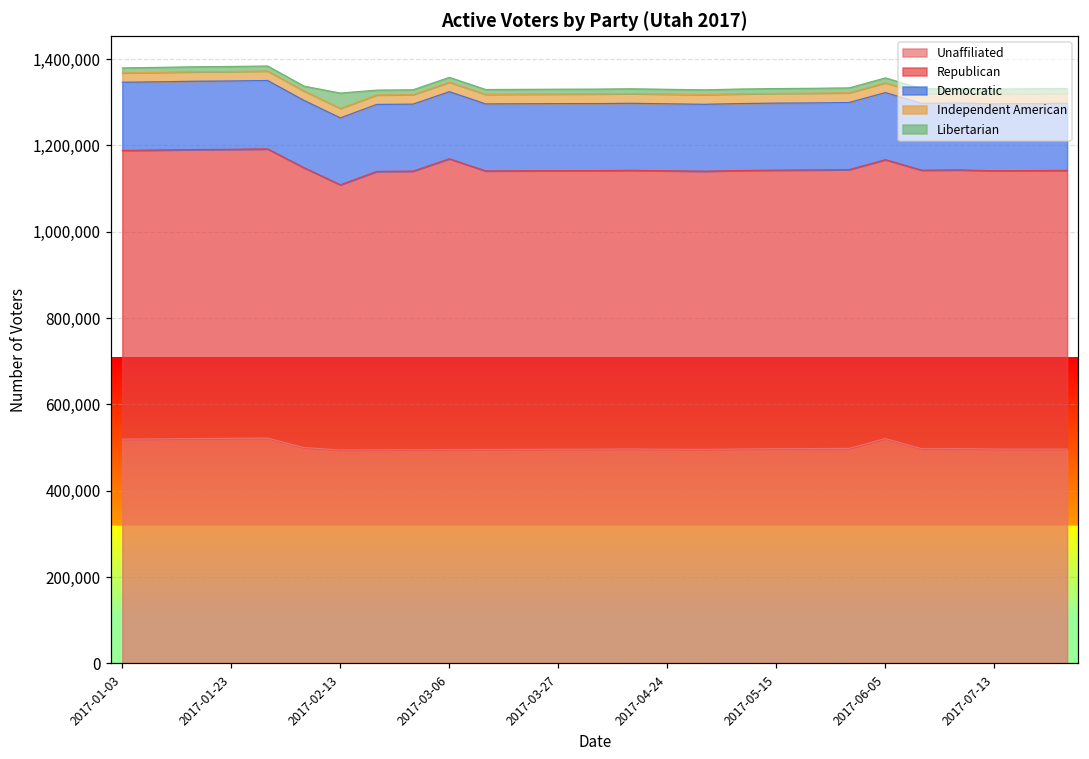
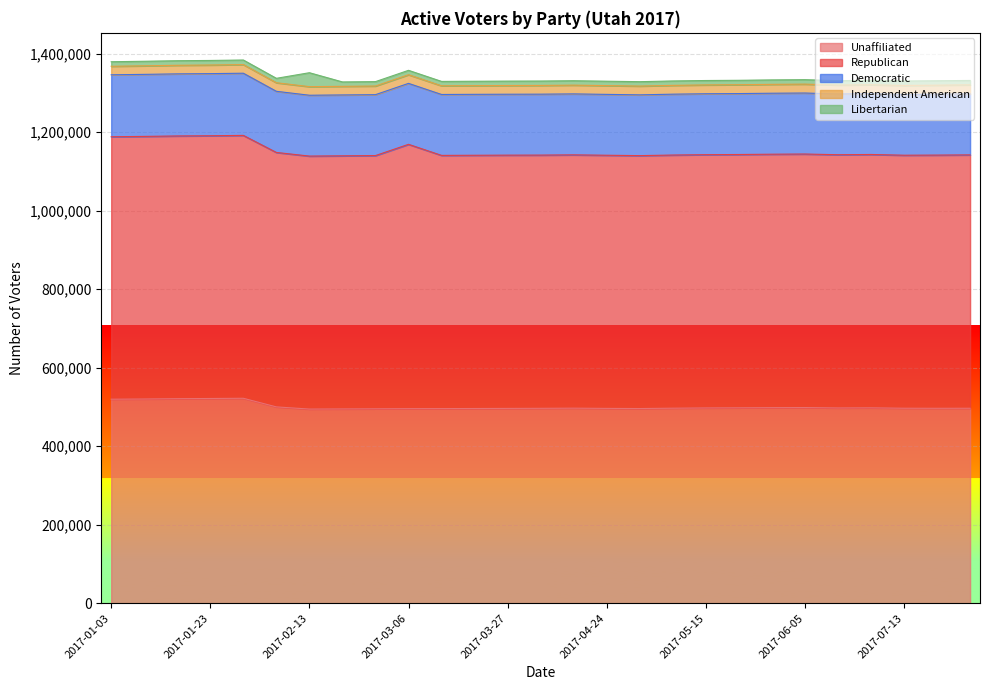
Republican, 2017-02-13: 610,000 -> 640,000
Unaffiliated, 2017-06-05: 520,000 -> 500,000
